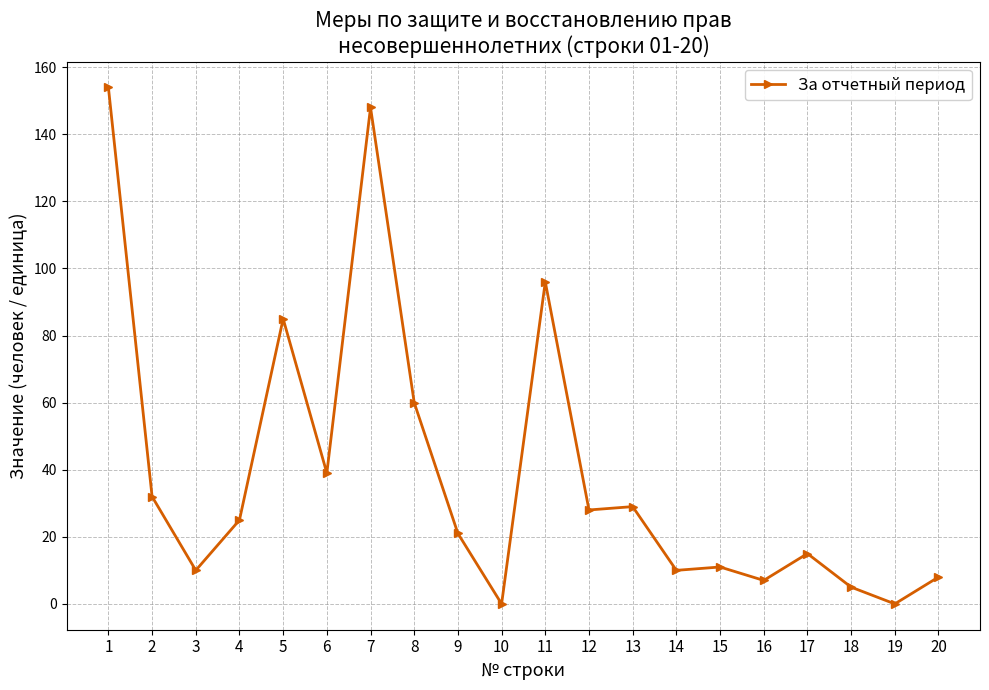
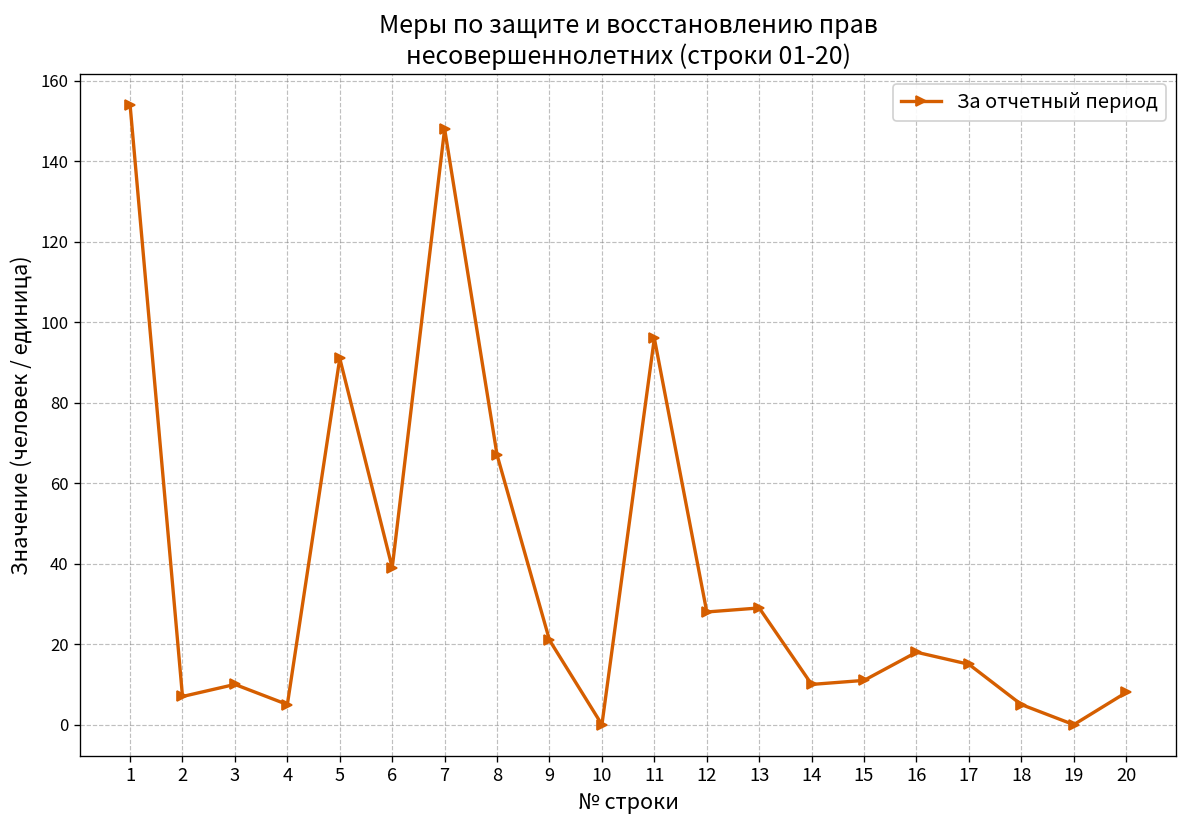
2: 32 -> 7
4: 25 -> 5
5: 85 -> 91
8: 60 -> 67
16: 7 -> 18
